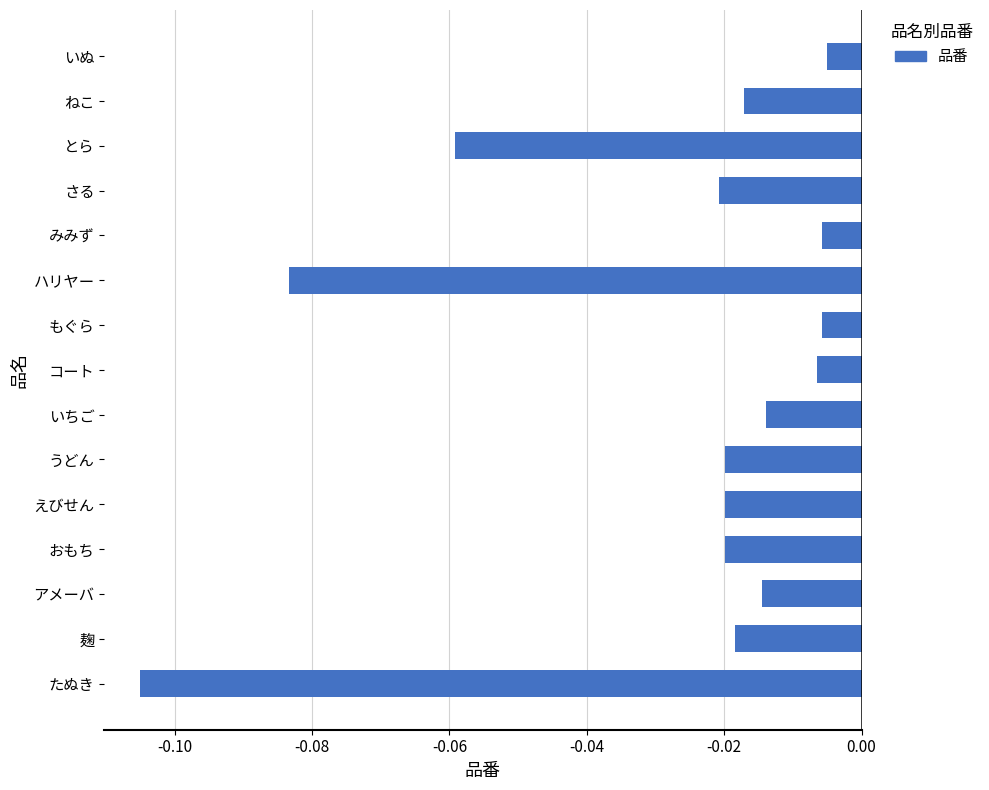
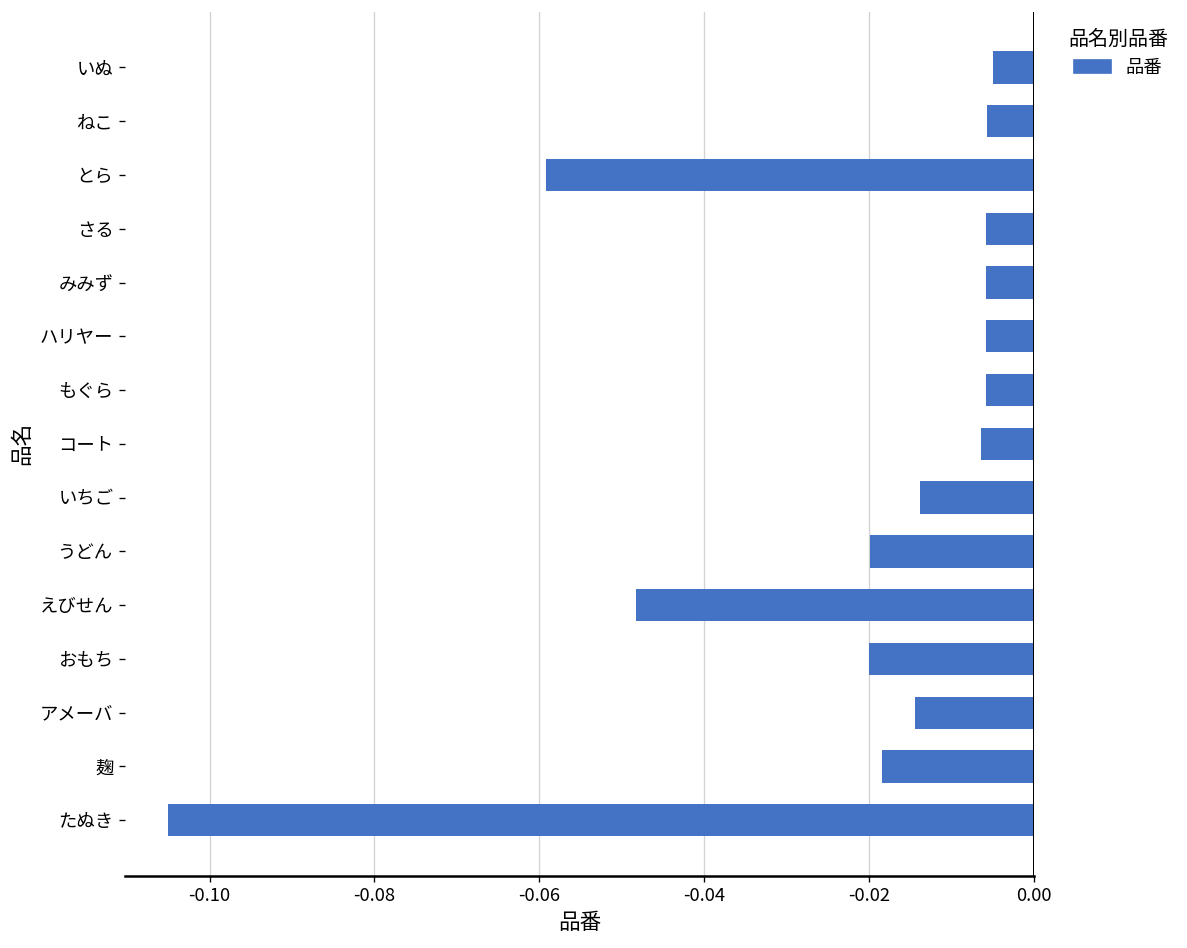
ねこ: -0.017 -> -0.006
さる: -0.021 -> -0.006
ハリヤー: -0.083 -> -0.006
えびせん: -0.020 -> -0.048
